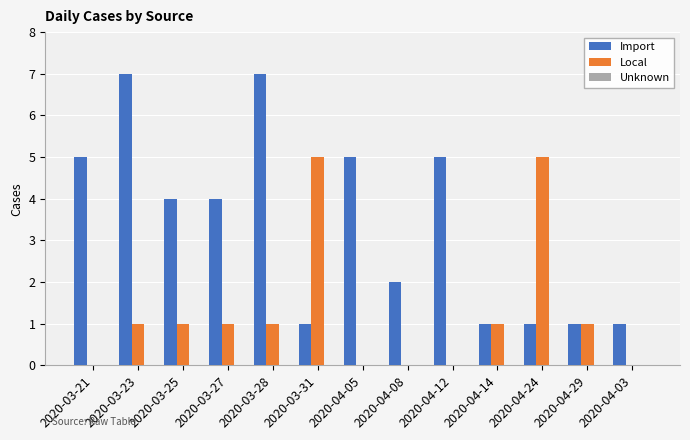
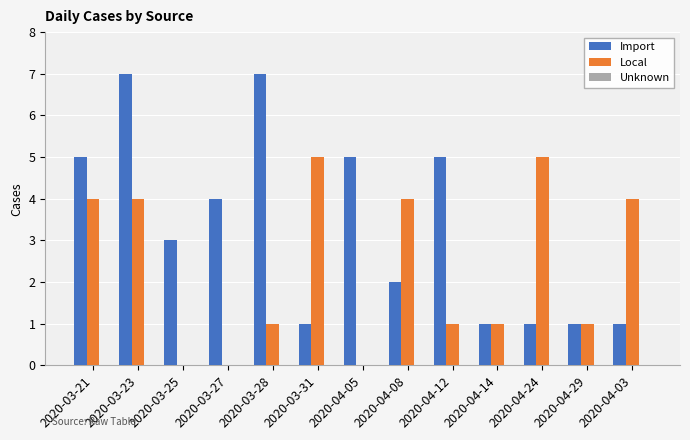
Local, 2020-03-21: 0 -> 4
Local, 2020-03-23: 1 -> 4
Import, 2020-03-25: 4 -> 3
Local, 2020-03-25: 1 -> 0
Local, 2020-03-27: 1 -> 0
Local, 2020-04-08: 0 -> 4
Local, 2020-04-12: 0 -> 1
Local, 2020-04-03: 0 -> 4
